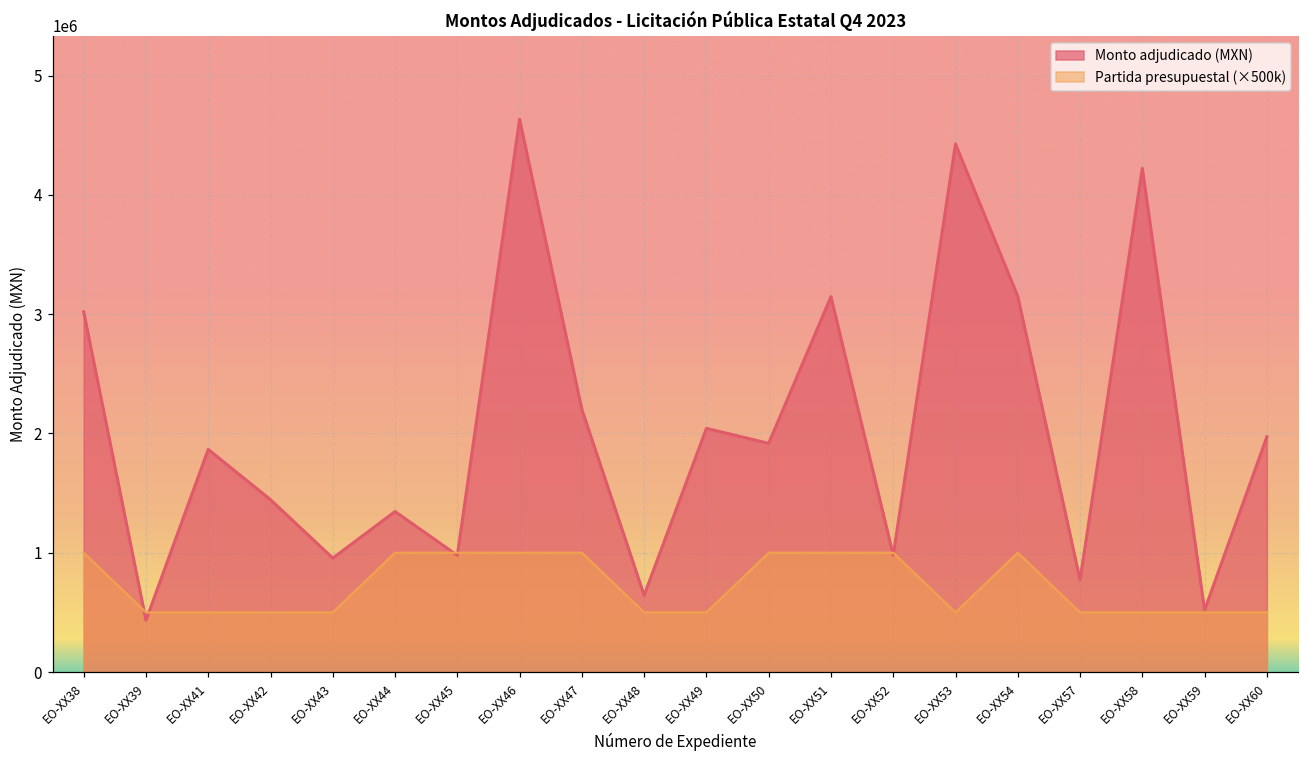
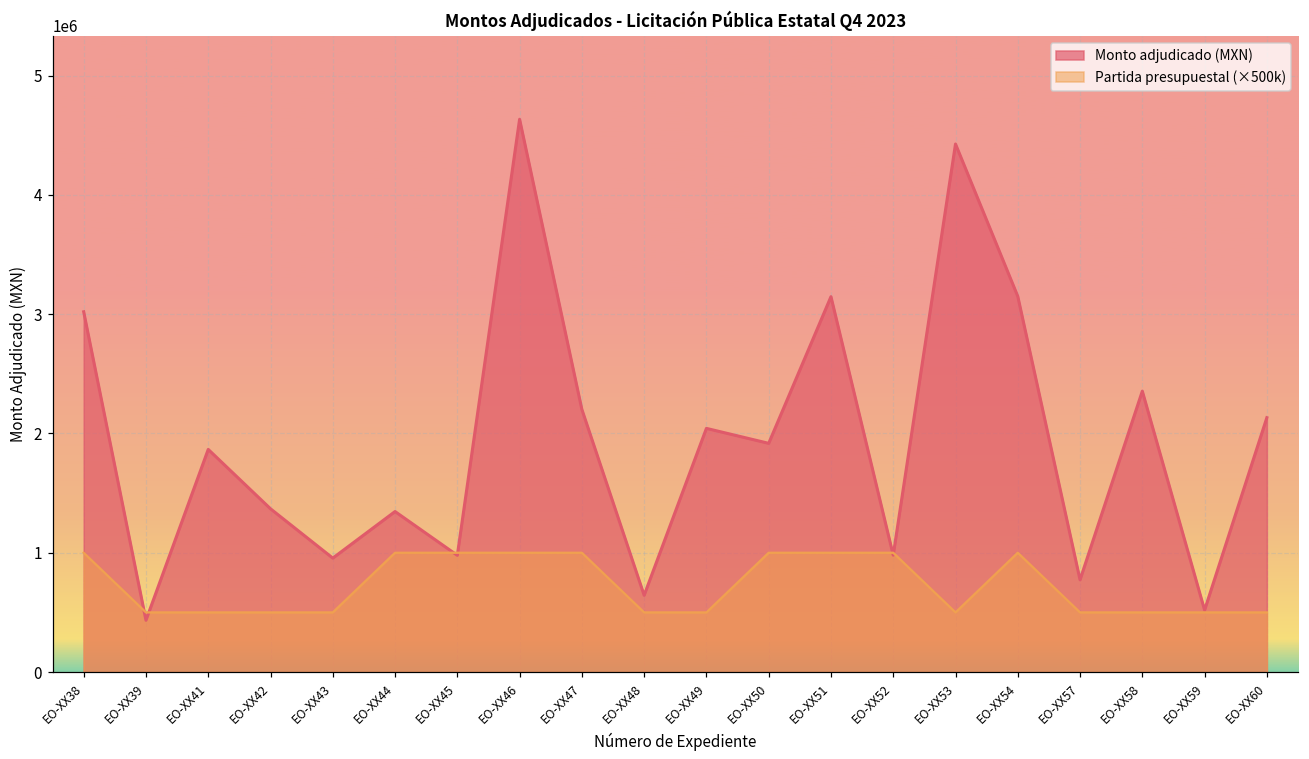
Monto adjudicado (MXN), EO-XX42: 1440000 -> 1370000
Monto adjudicado (MXN), EO-XX58: 4220000 -> 2350000
Monto adjudicado (MXN), EO-XX60: 1970000 -> 2130000
